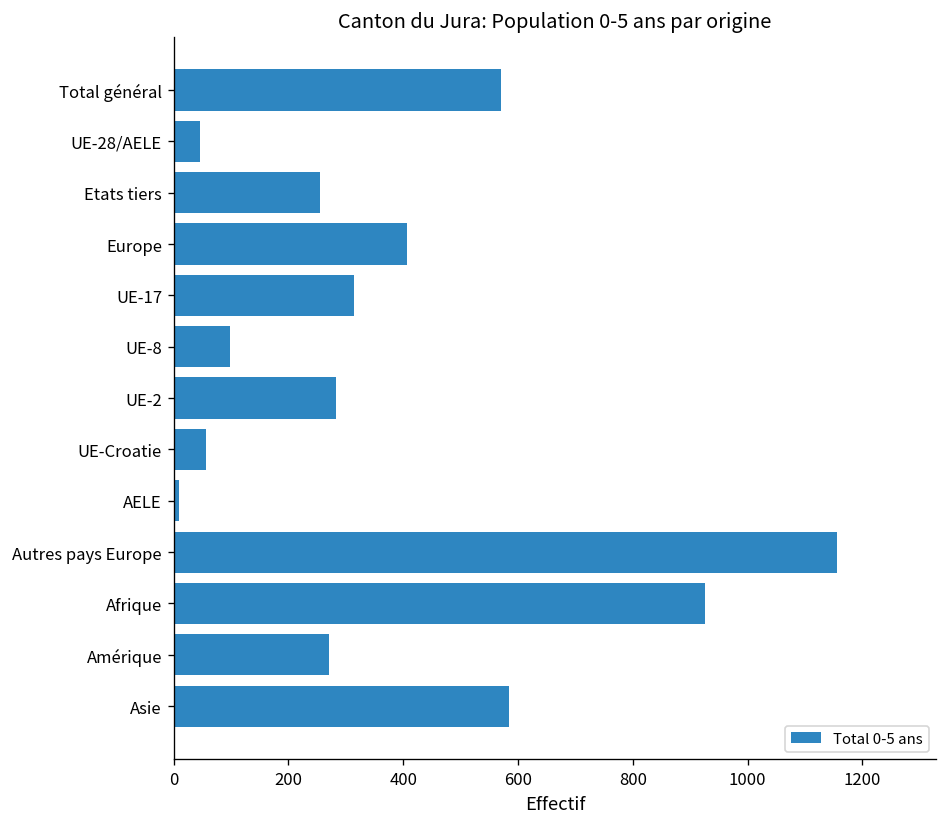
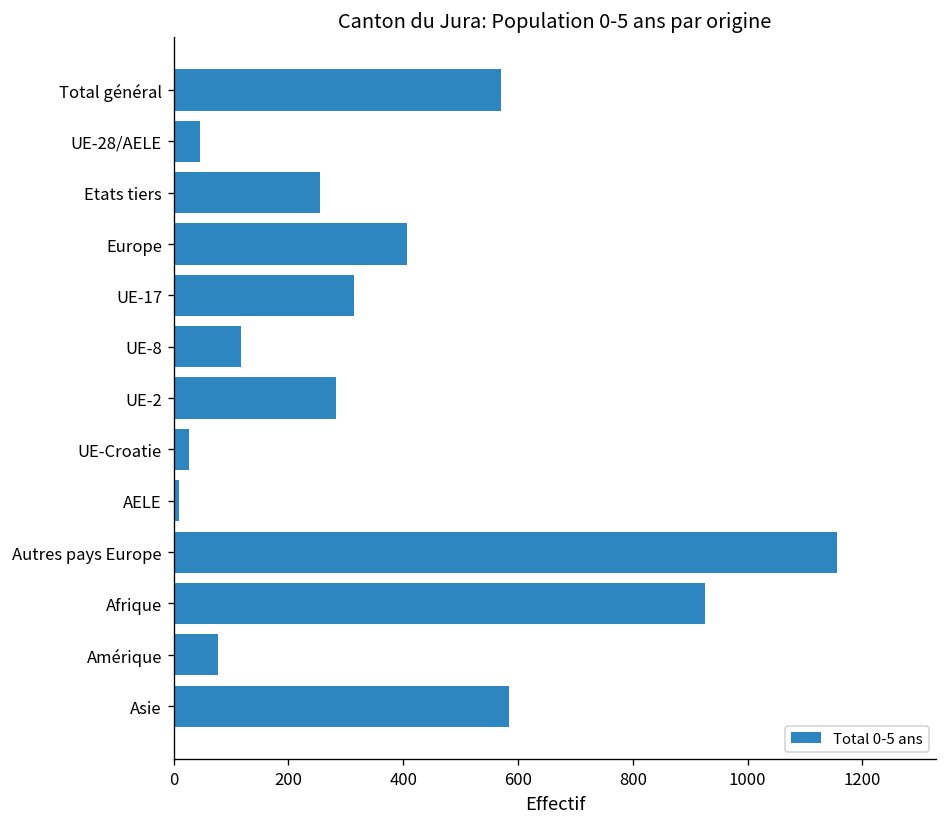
UE-8: 100 -> 120
UE-Croatie: 60 -> 30
Amérique: 270 -> 80
